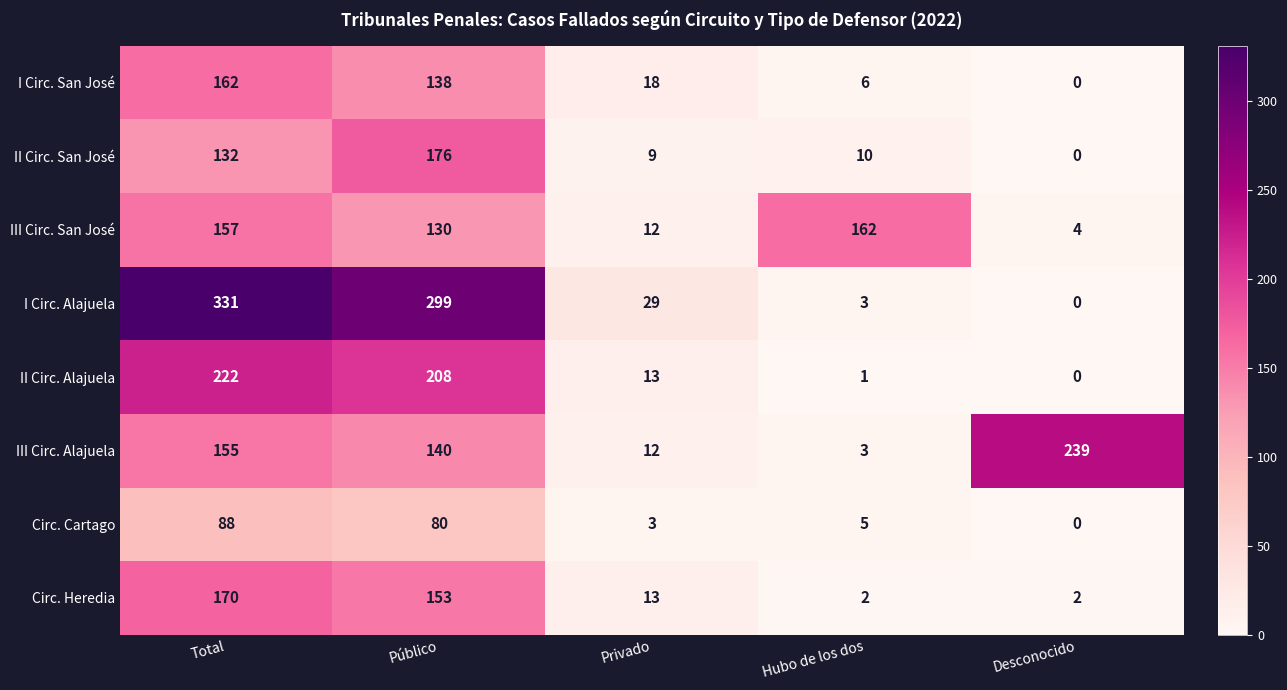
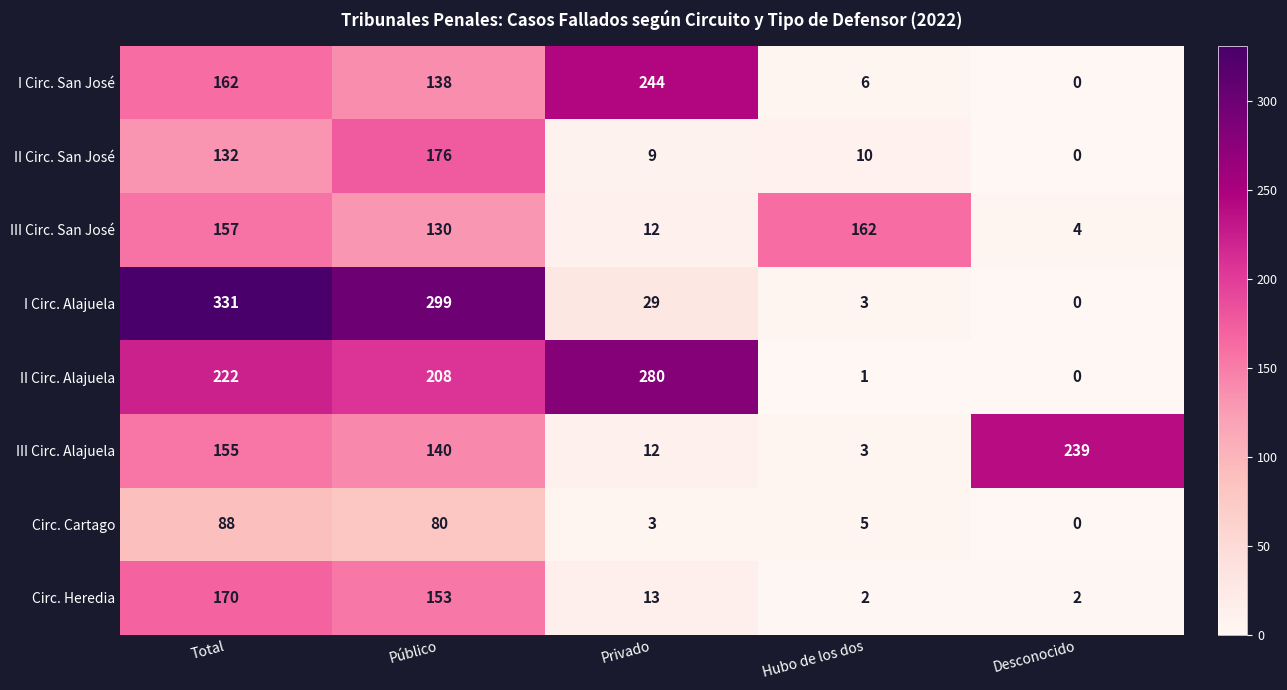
I Circ. San José, Privado: 18 -> 244
II Circ. Alajuela, Privado: 13 -> 280
